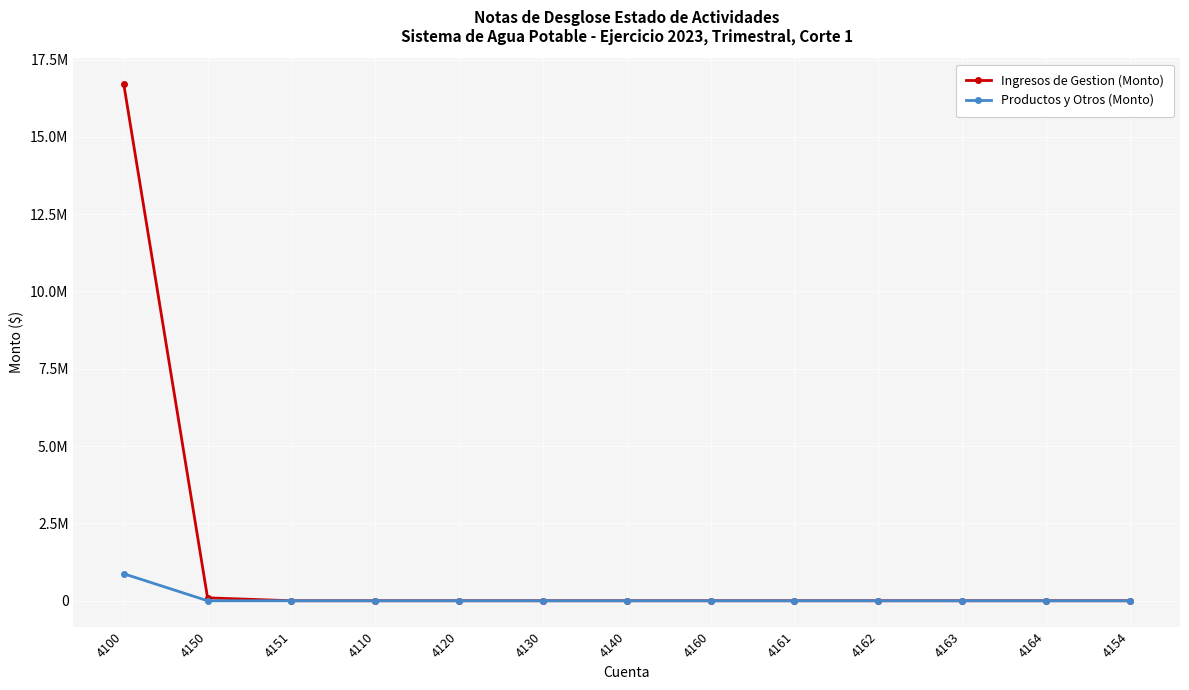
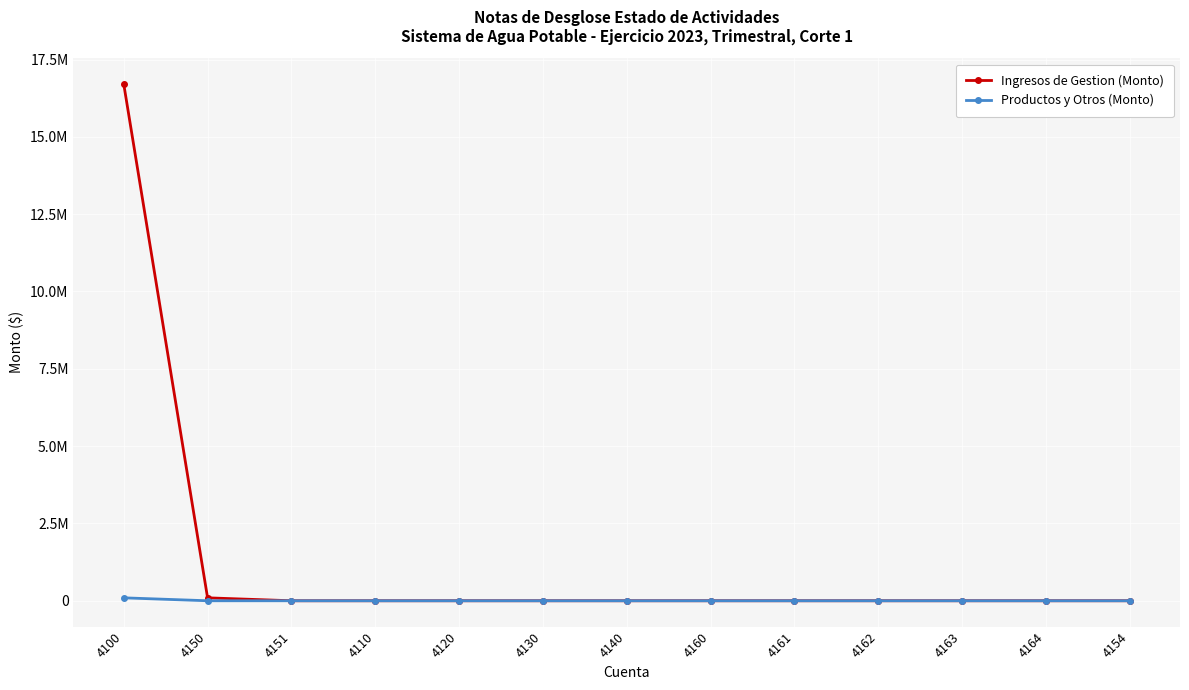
Productos y Otros (Monto), 4100: 900000 -> 100000
